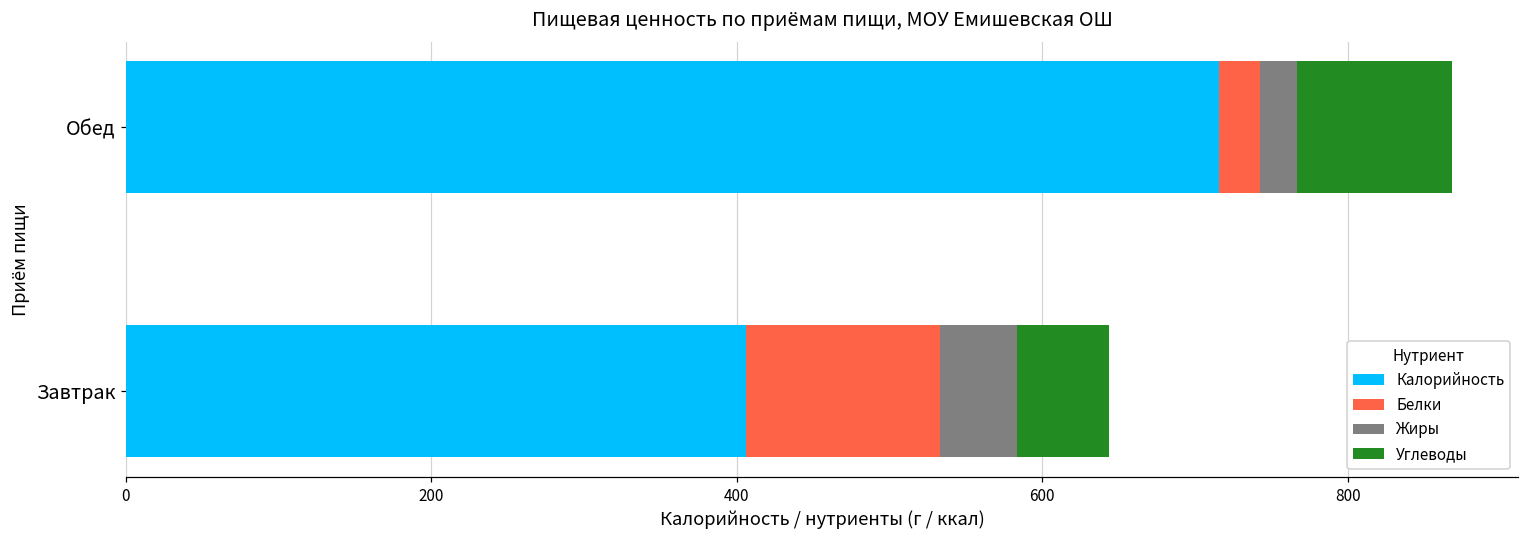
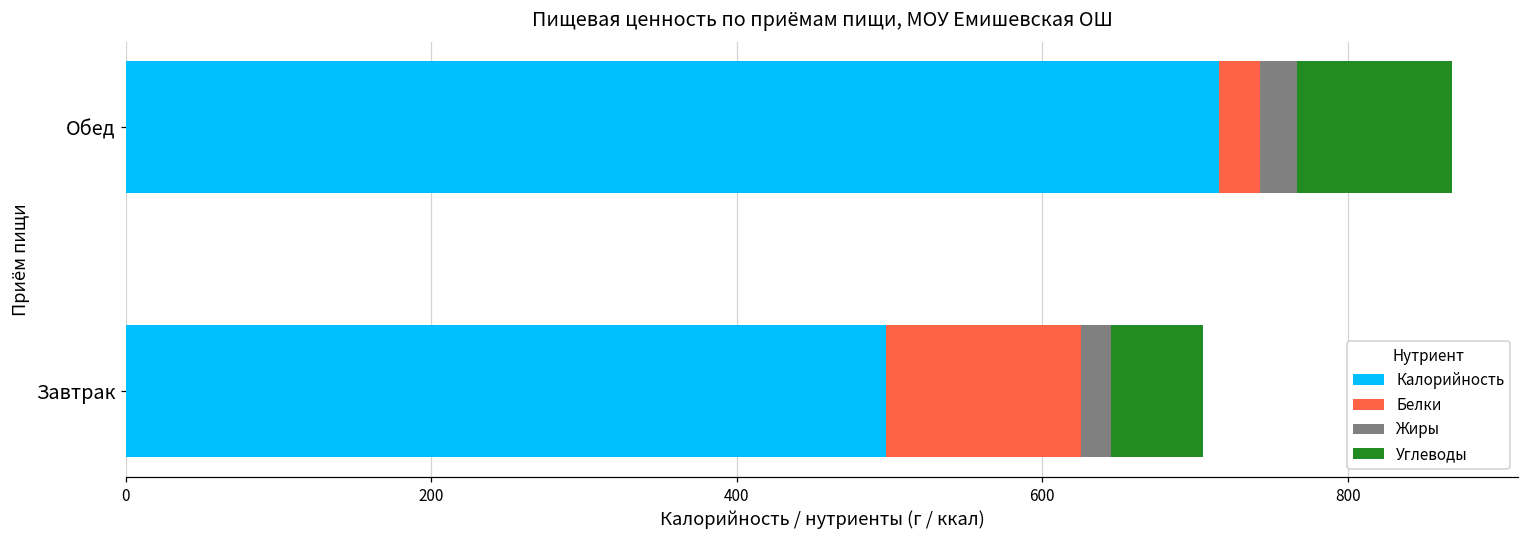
Калорийность, Завтрак: 406 -> 498
Жиры, Завтрак: 50 -> 20
